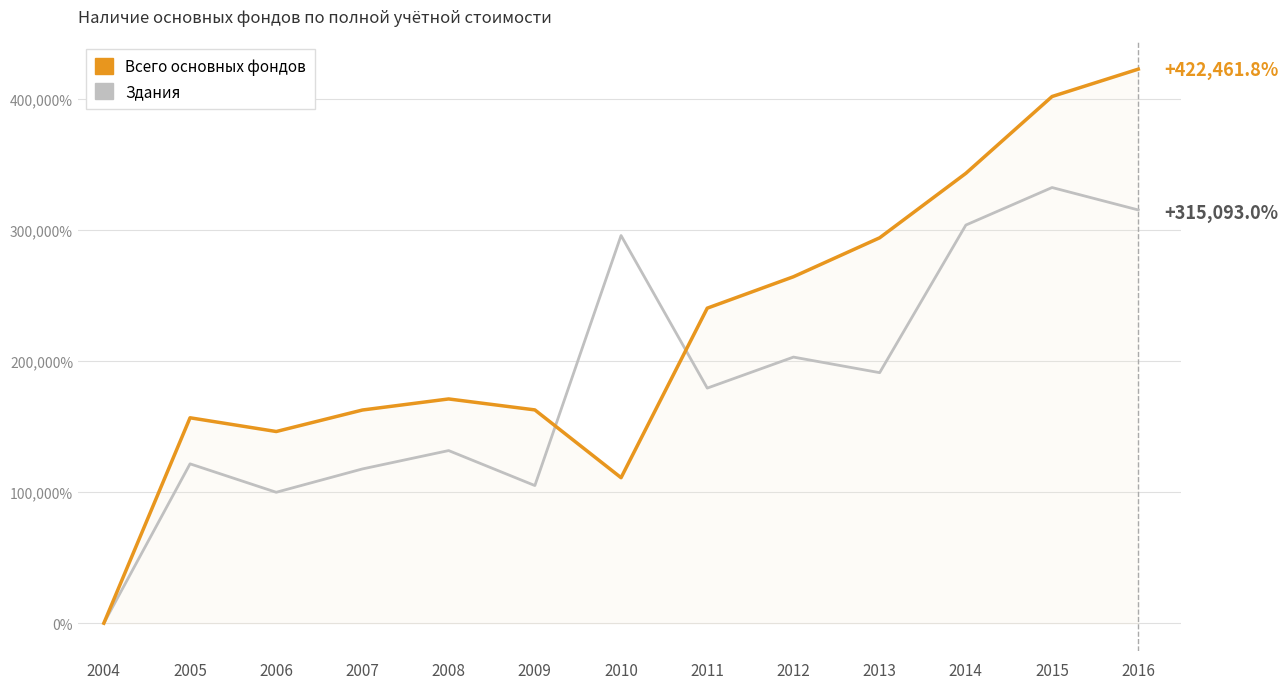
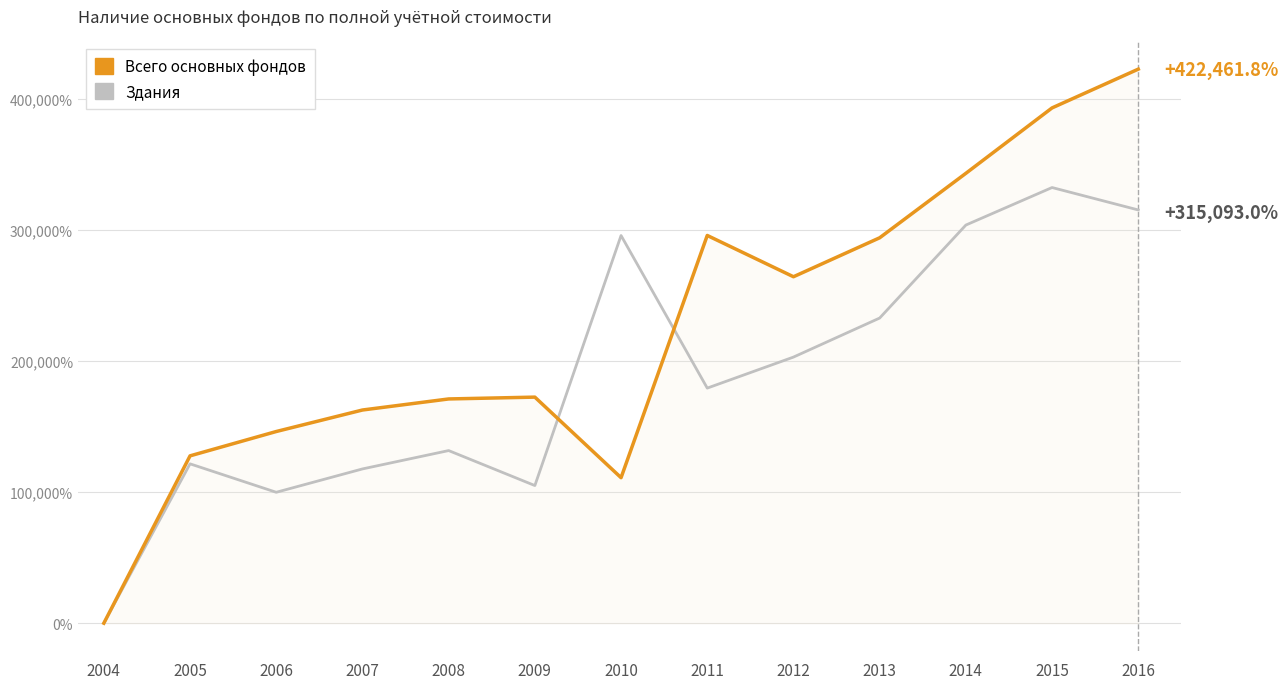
Всего основных фондов, 2005: 157,000% -> 128,000%
Всего основных фондов, 2009: 163,000% -> 172,000%
Всего основных фондов, 2011: 240,000% -> 296,000%
Здания, 2013: 191,000% -> 233,000%
Всего основных фондов, 2015: 402,000% -> 393,000%
